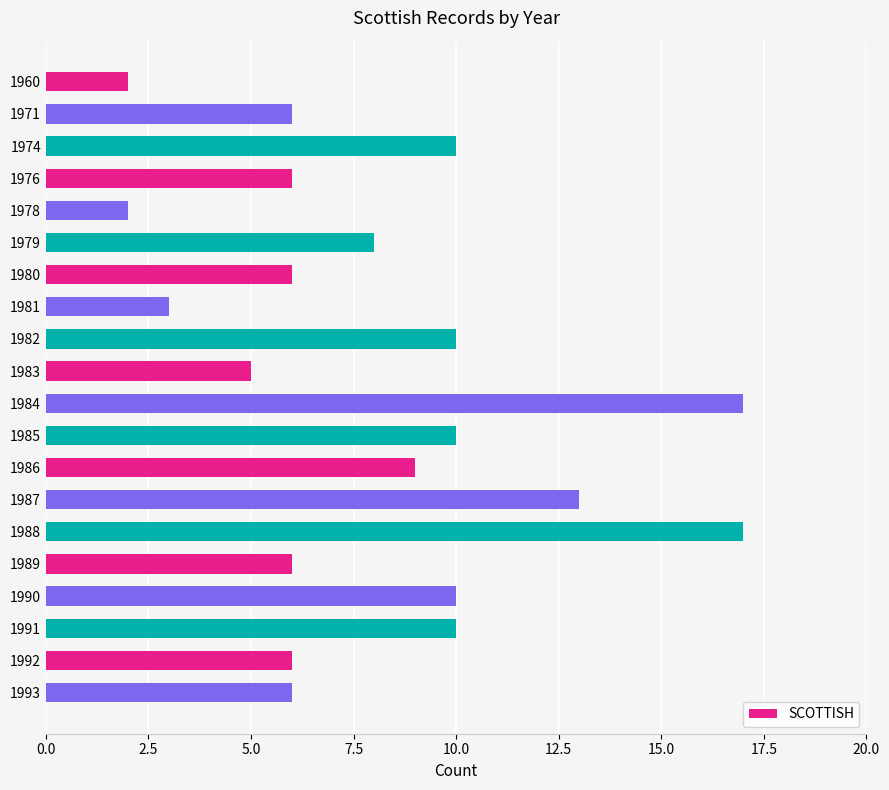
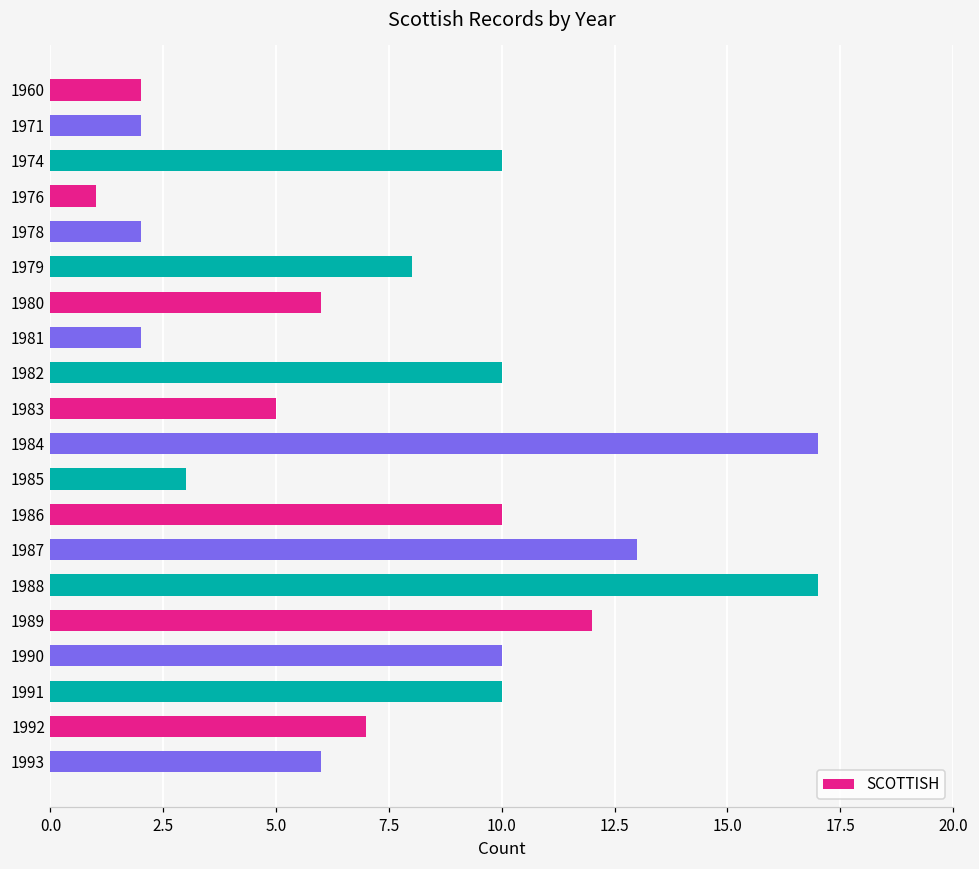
1971: 6 -> 2
1976: 6 -> 1
1981: 3 -> 2
1985: 10 -> 3
1986: 9 -> 10
1989: 6 -> 12
1992: 6 -> 7
